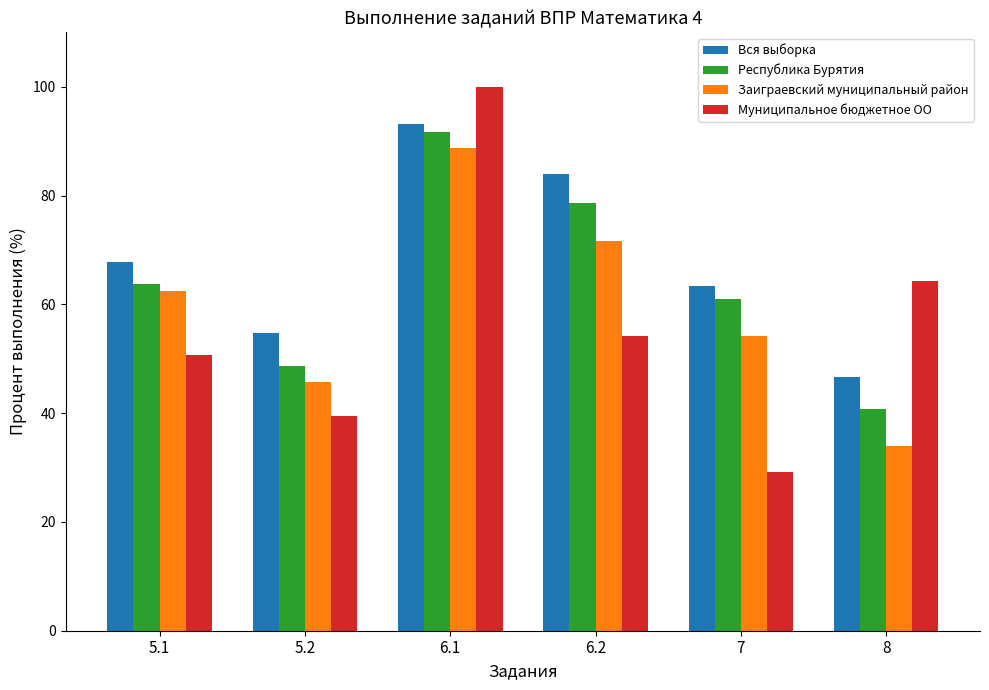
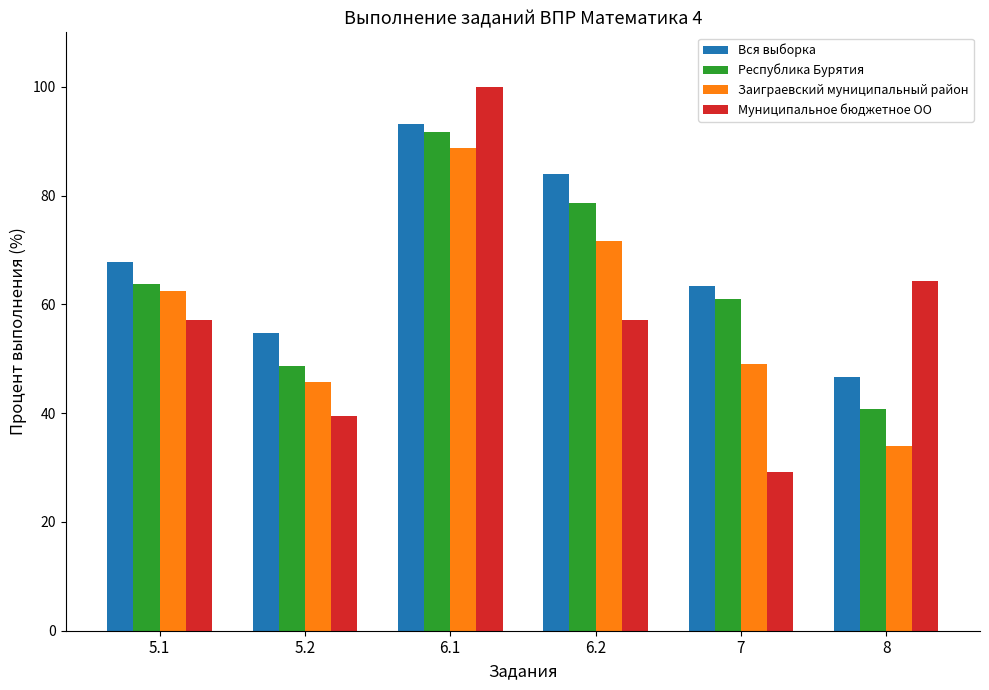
Муниципальное бюджетное ОО, 5.1: 51 -> 57
Муниципальное бюджетное ОО, 6.2: 54 -> 57
Заиграевский муниципальный район, 7: 54 -> 49
